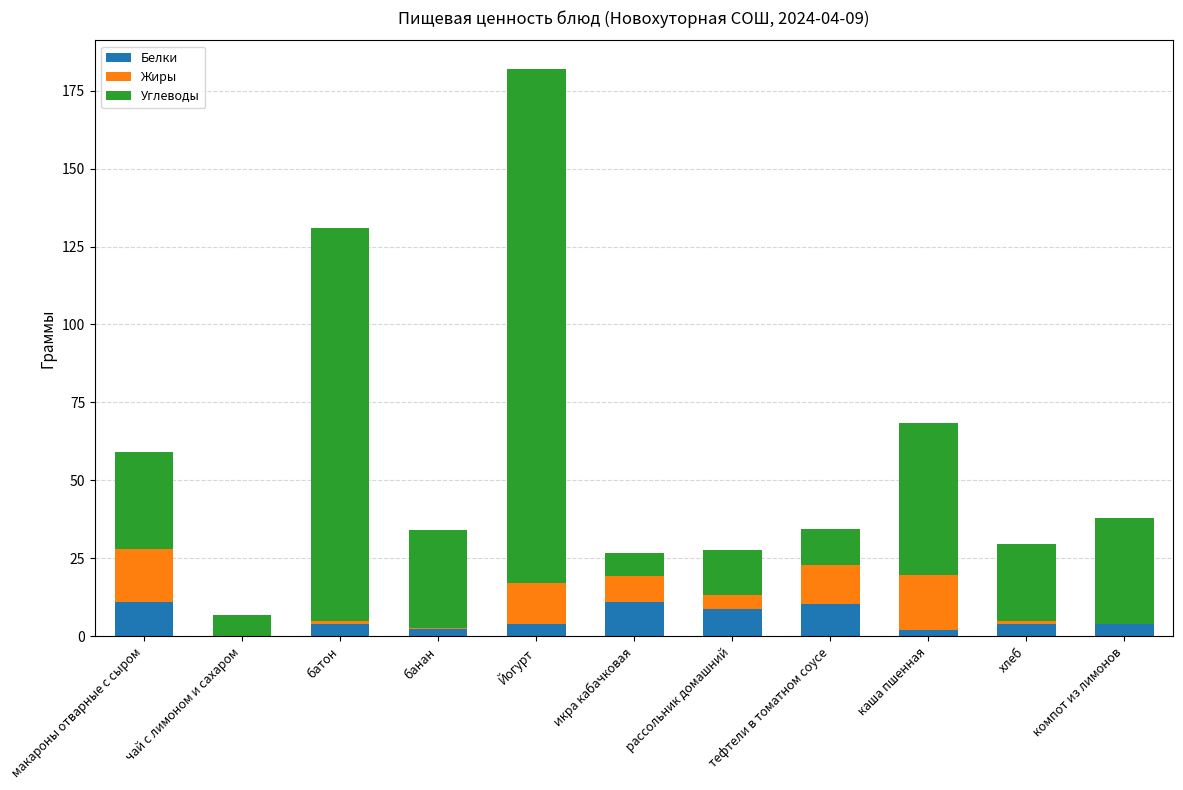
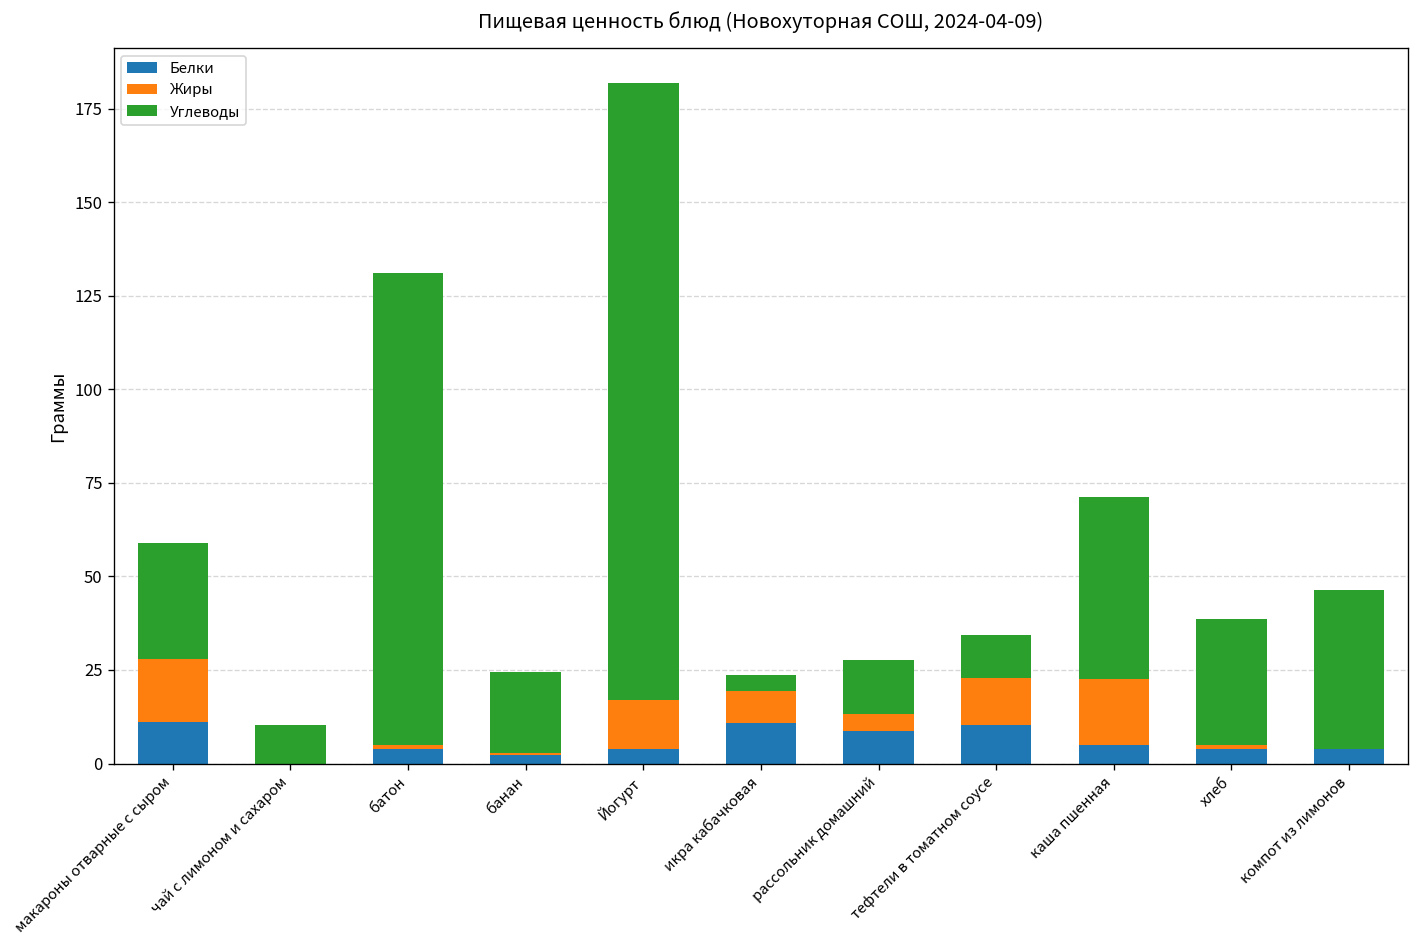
Углеводы, чай с лимоном и сахаром: 7 -> 10
Углеводы, банан: 32 -> 22
Углеводы, икра кабачковая: 7 -> 4
Белки, каша пшенная: 2 -> 5
Углеводы, хлеб: 25 -> 34
Углеводы, компот из лимонов: 34 -> 42
